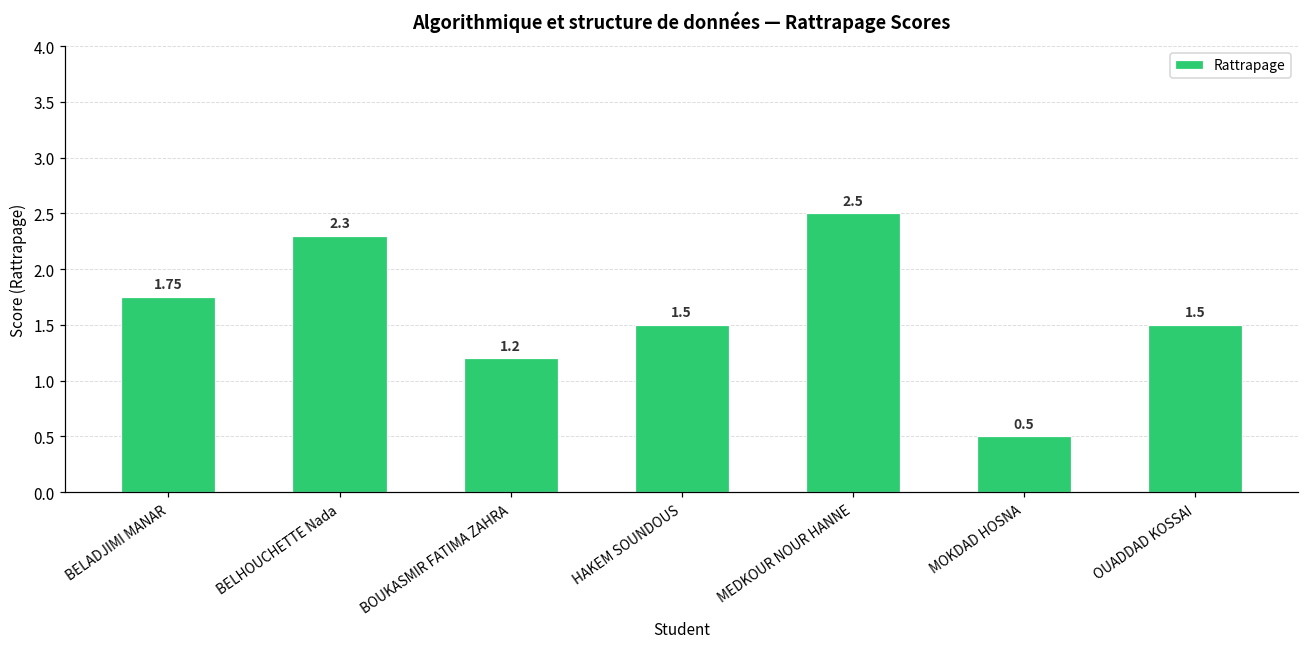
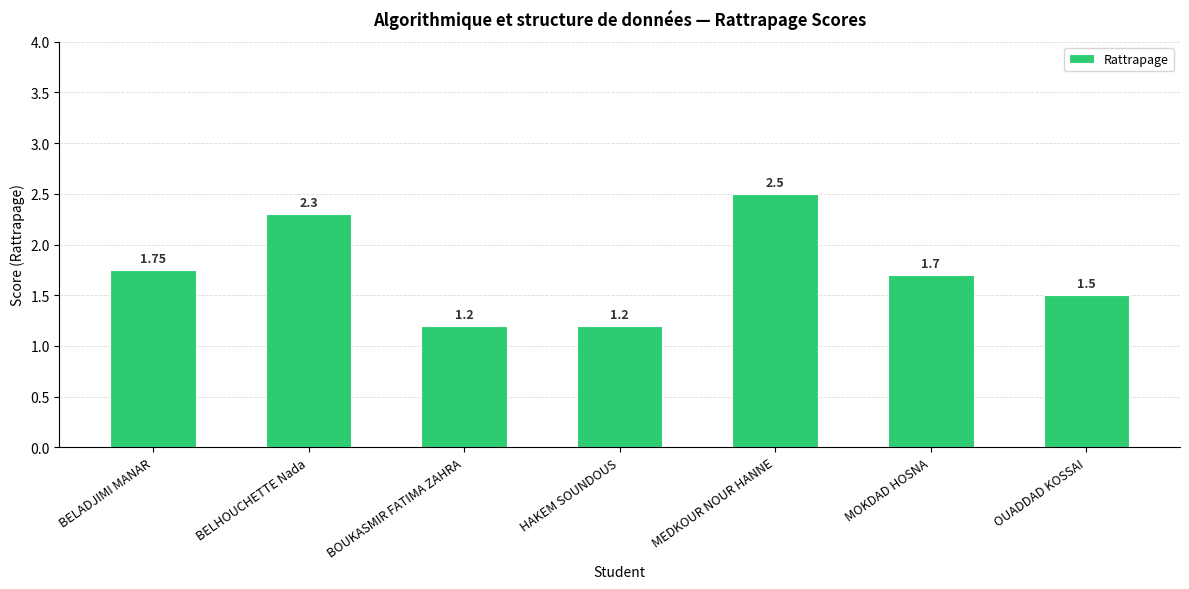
HAKEM SOUNDOUS: 1.5 -> 1.2
MOKDAD HOSNA: 0.5 -> 1.7
